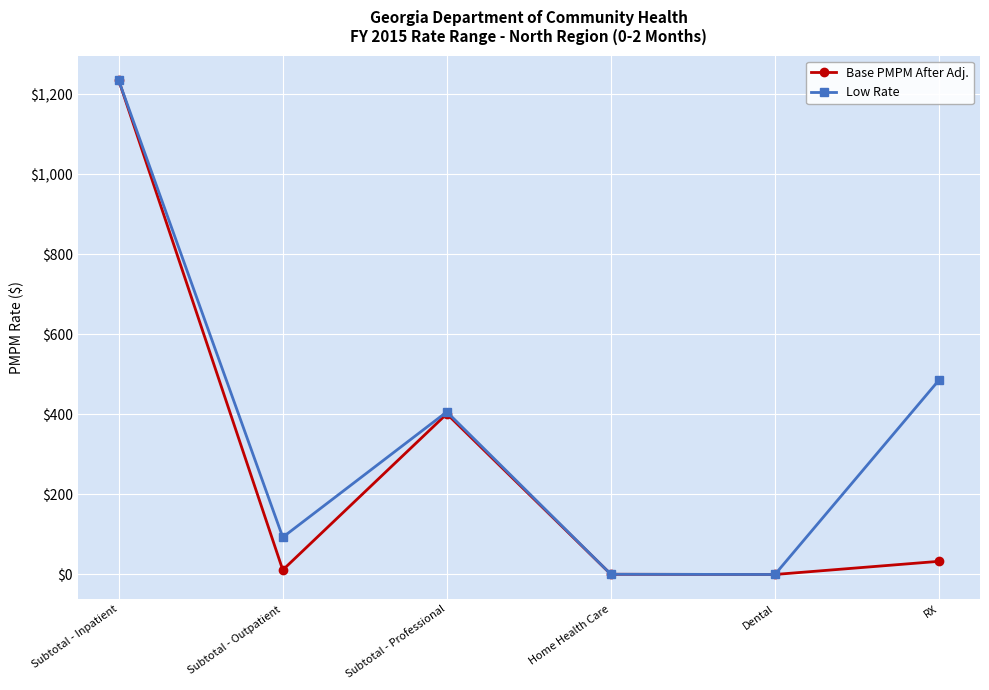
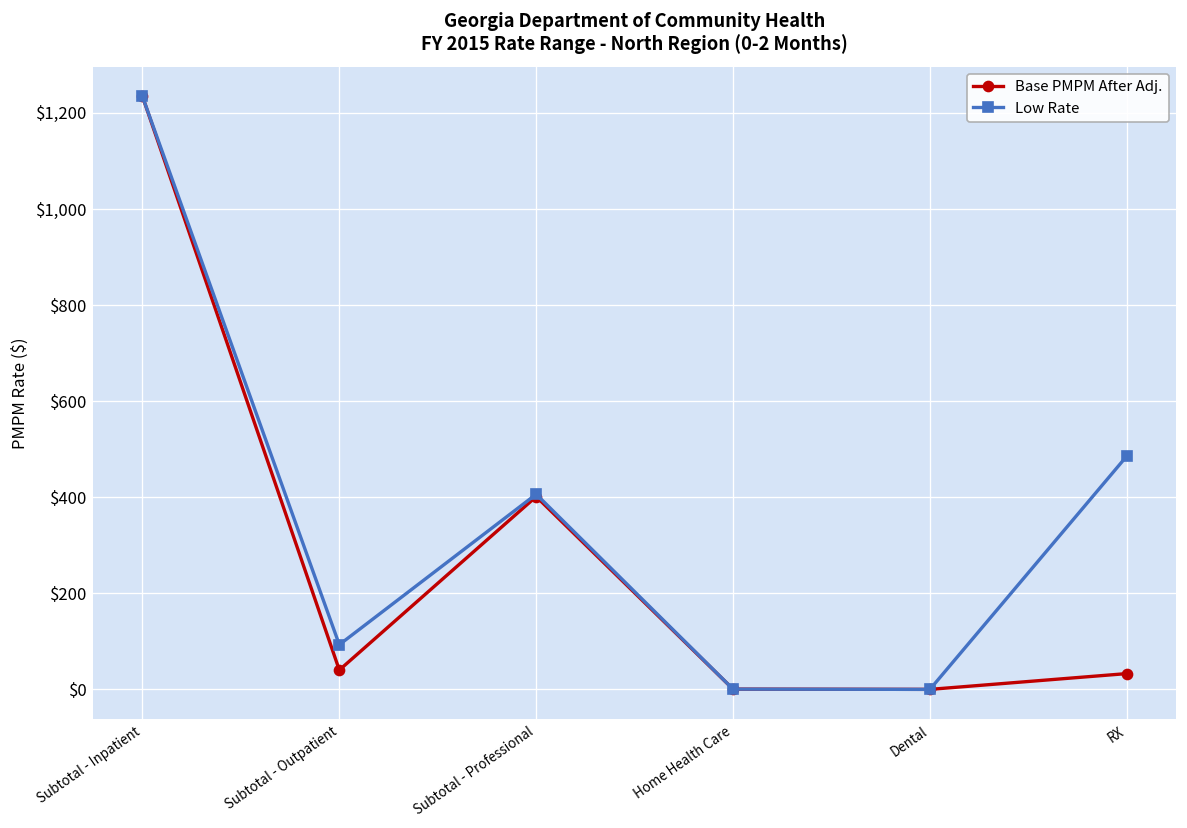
Base PMPM After Adj., Subtotal - Outpatient: $10 -> $40
